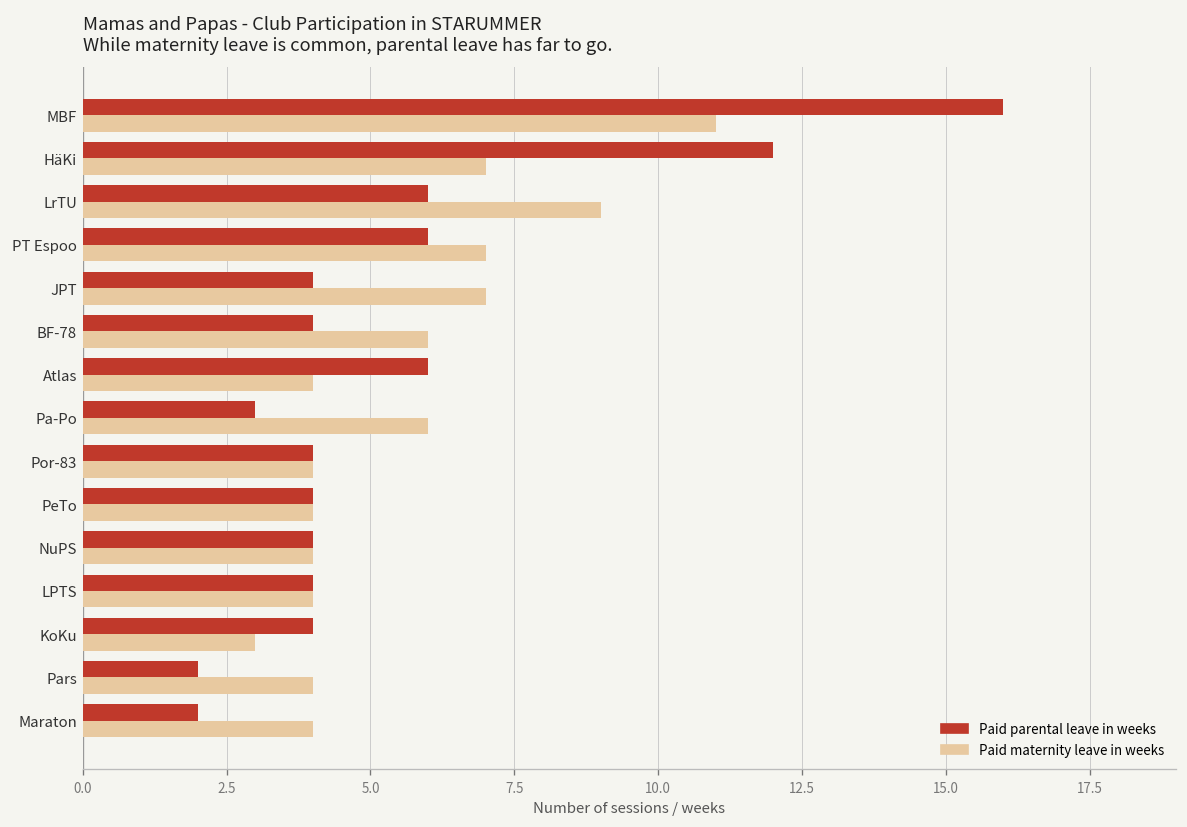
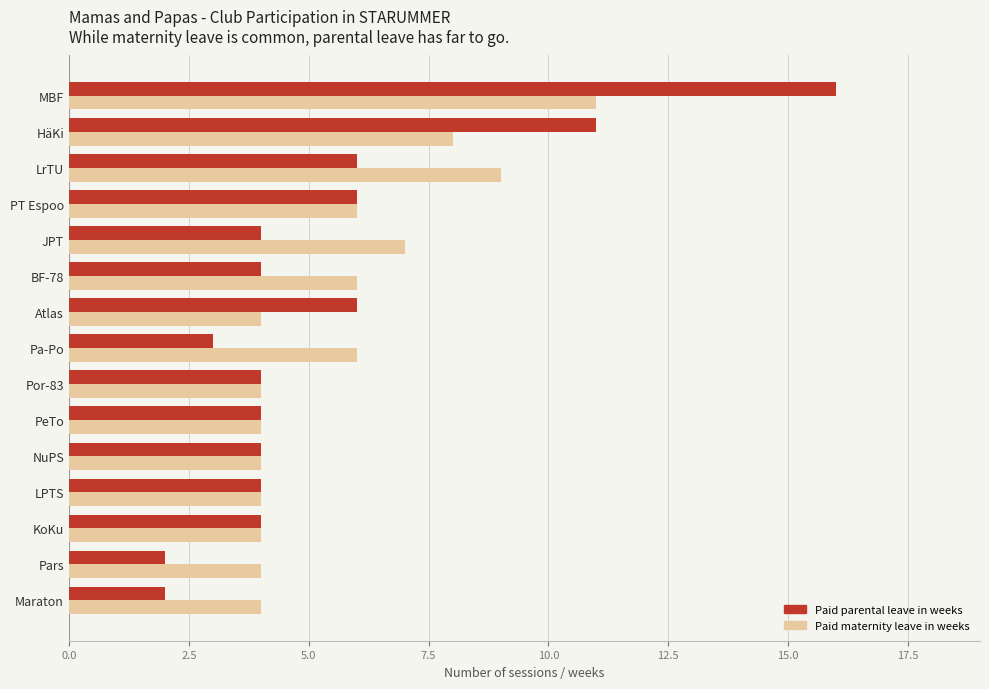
Paid parental leave in weeks, HäKi: 12 -> 11
Paid maternity leave in weeks, HäKi: 7 -> 8
Paid maternity leave in weeks, PT Espoo: 7 -> 6
Paid maternity leave in weeks, KoKu: 3 -> 4
